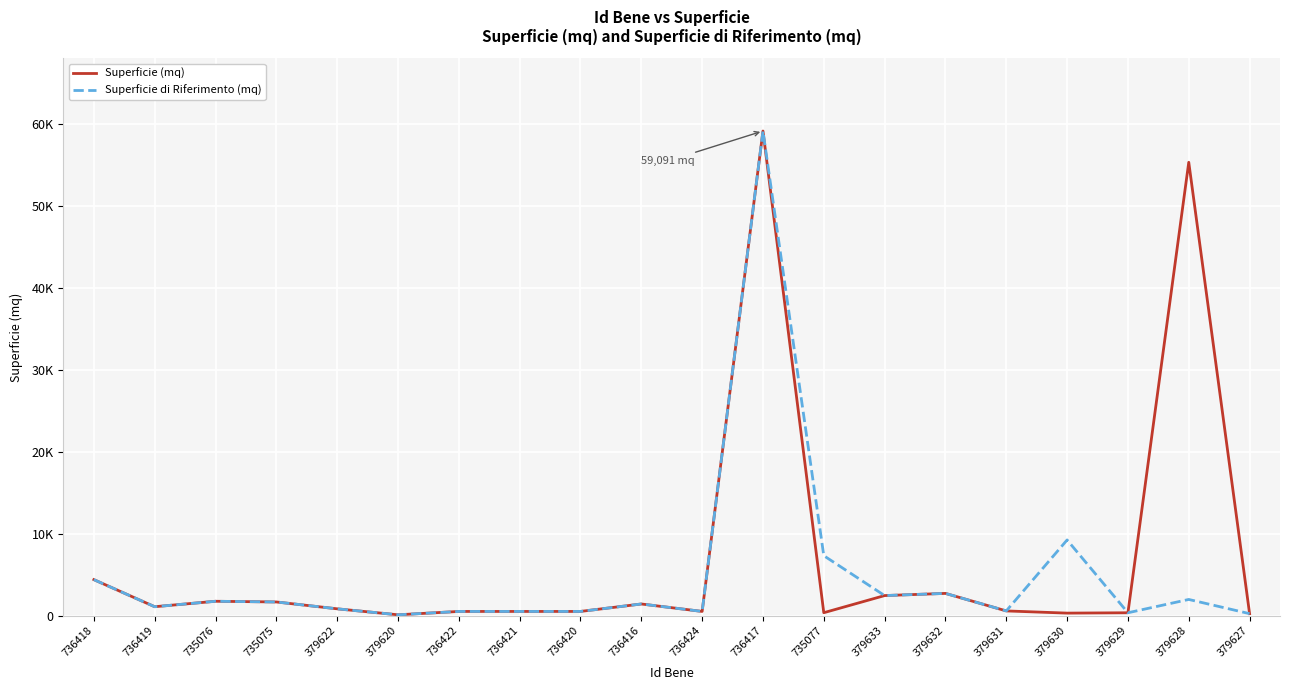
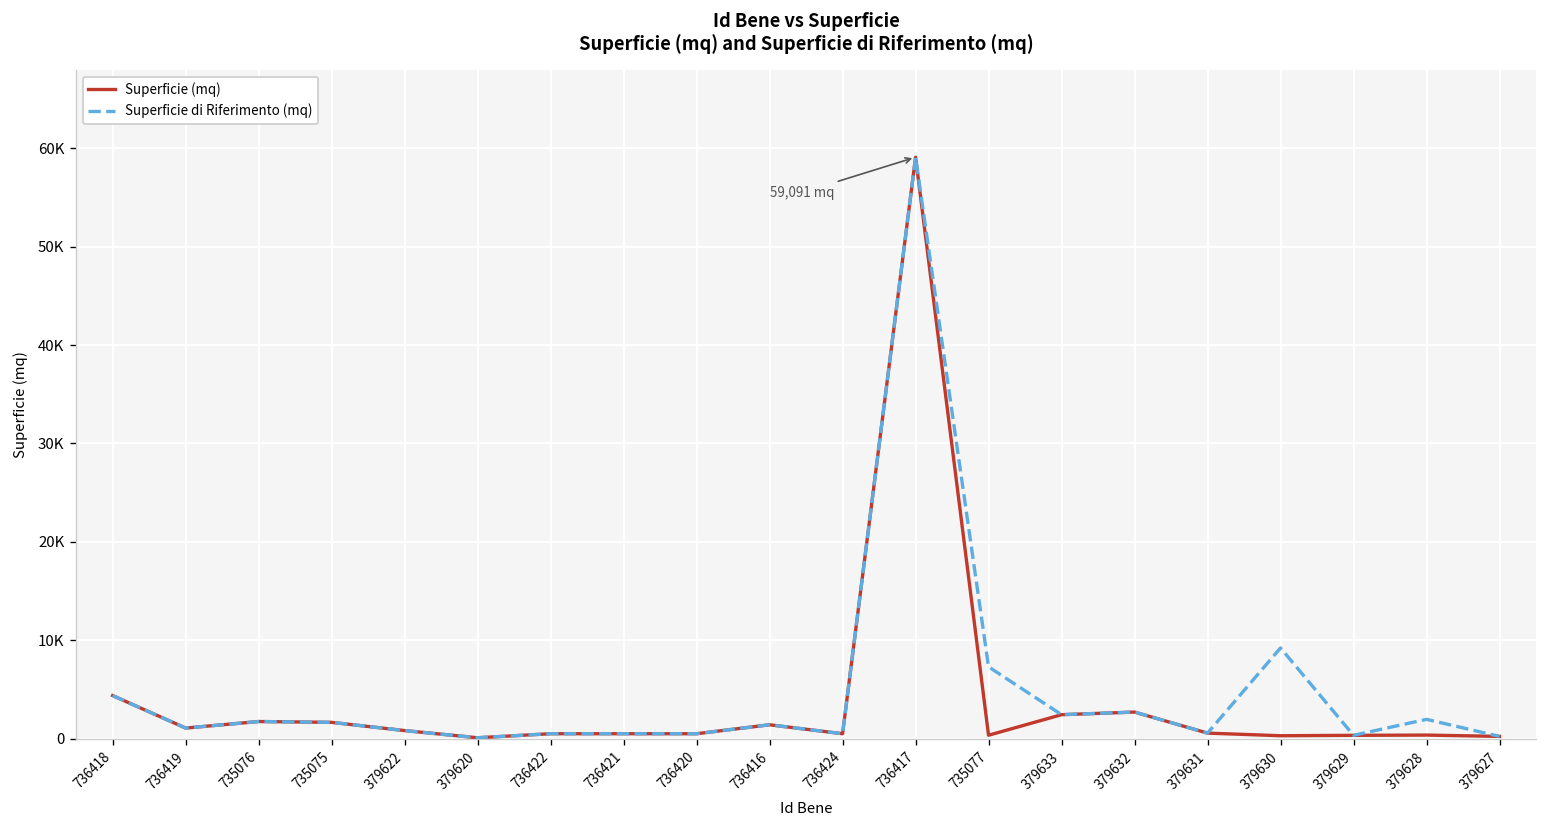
Superficie (mq), 379628: 55000 -> 0
